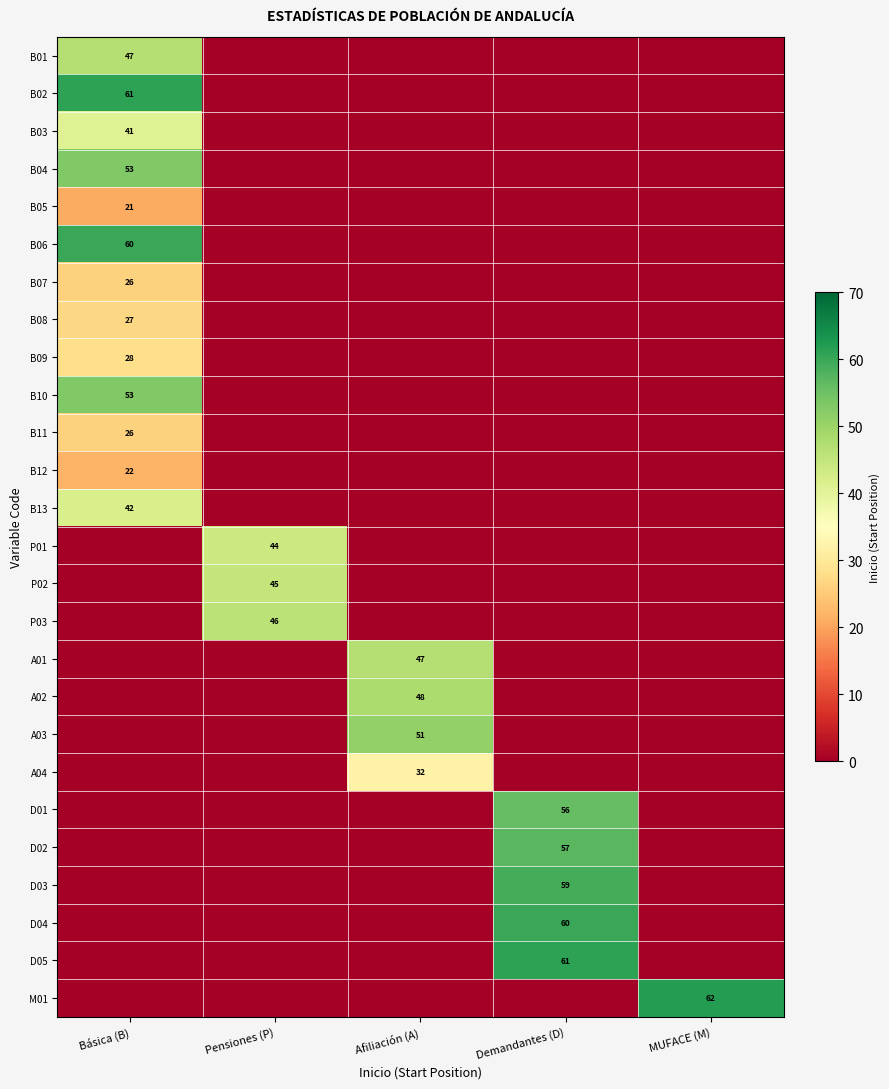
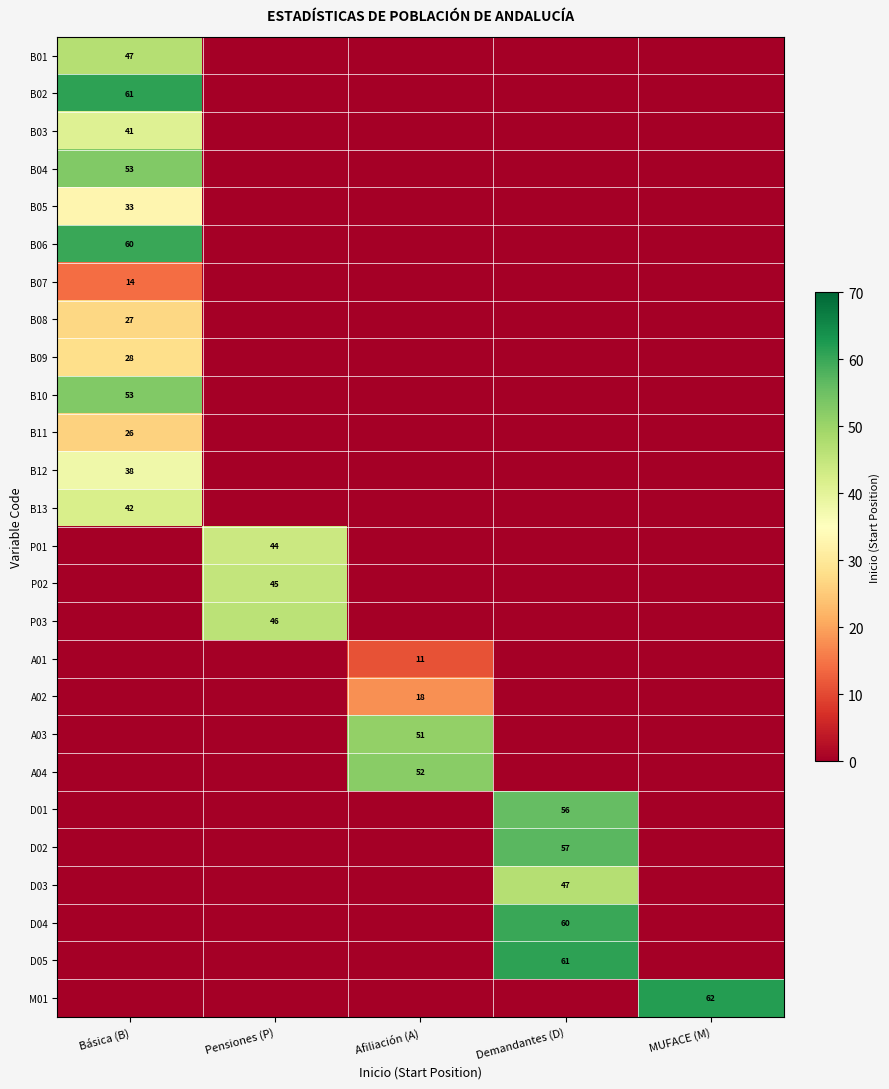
B05, Básica (B): 21 -> 33
B07, Básica (B): 26 -> 14
B12, Básica (B): 22 -> 38
A01, Afiliación (A): 47 -> 11
A02, Afiliación (A): 48 -> 18
A04, Afiliación (A): 32 -> 52
D03, Demandantes (D): 59 -> 47
